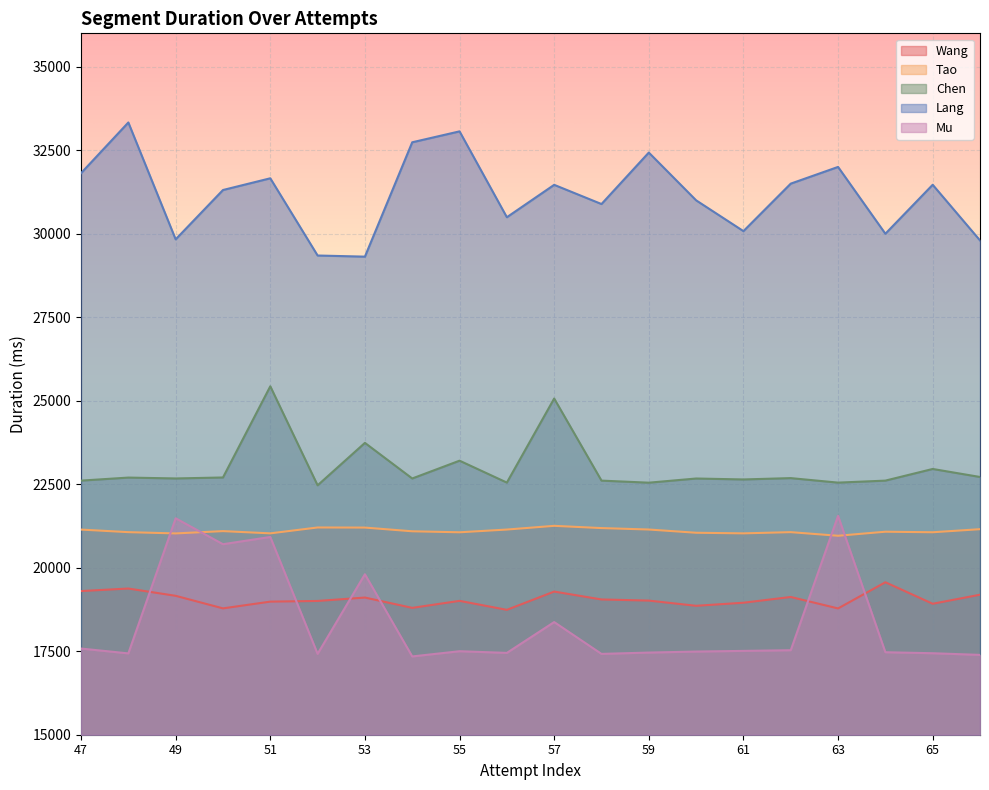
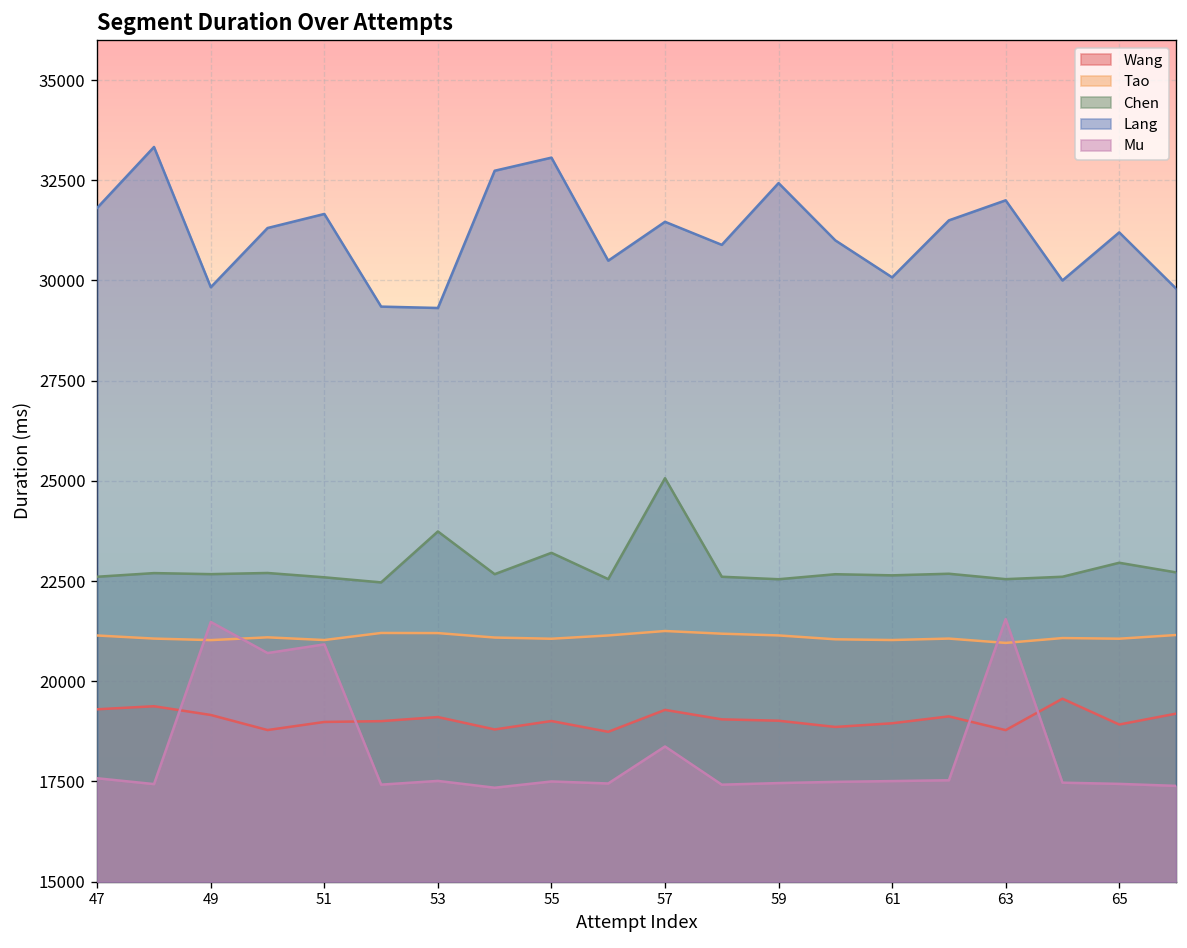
Chen, 51: 25400 -> 22600
Mu, 53: 19800 -> 17500
Lang, 65: 31500 -> 31200
